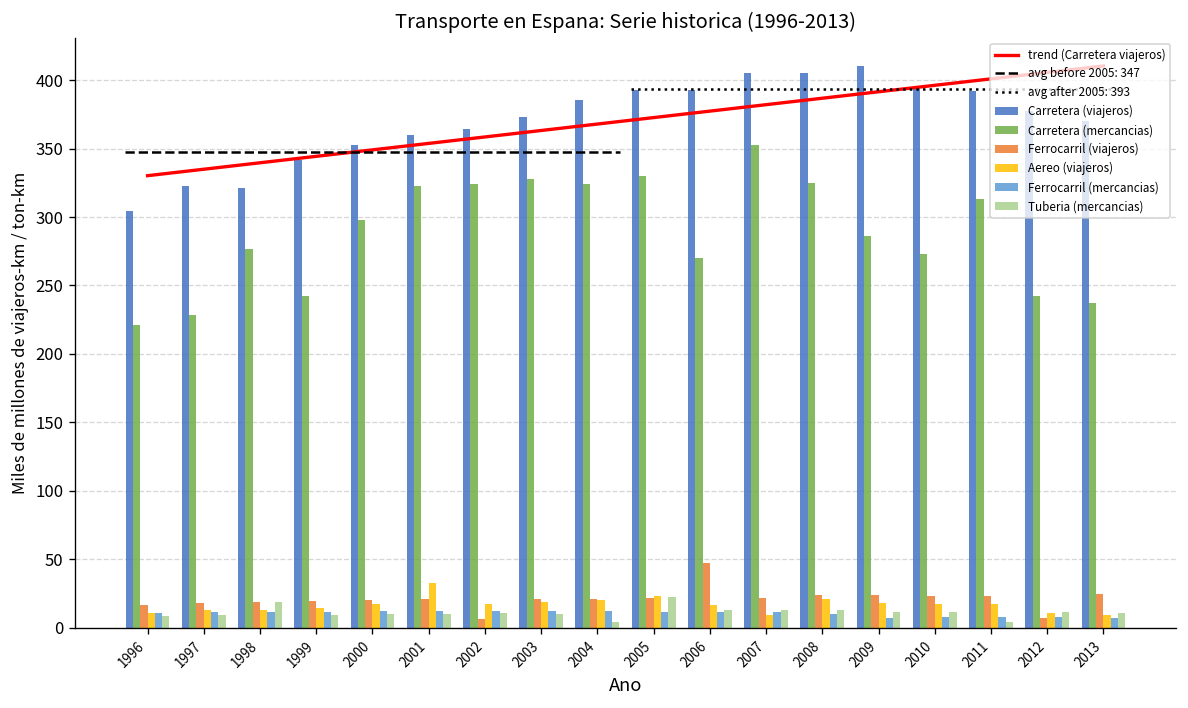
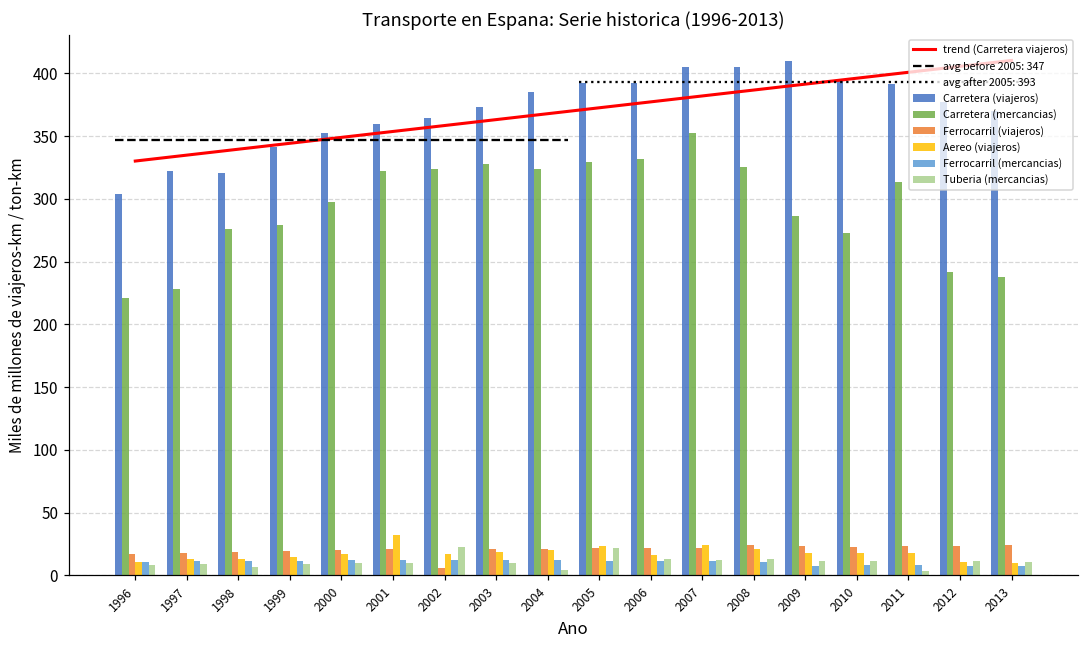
Tuberia (mercancias), 1998: 18 -> 7
Carretera (mercancias), 1999: 243 -> 280
Tuberia (mercancias), 2002: 10 -> 22
Carretera (mercancias), 2006: 270 -> 332
Ferrocarril (viajeros), 2006: 48 -> 22
Aereo (viajeros), 2007: 10 -> 24
Ferrocarril (viajeros), 2012: 7 -> 23
